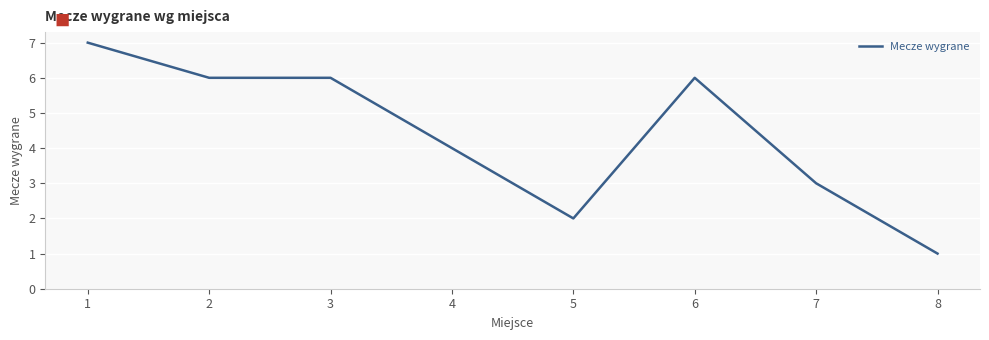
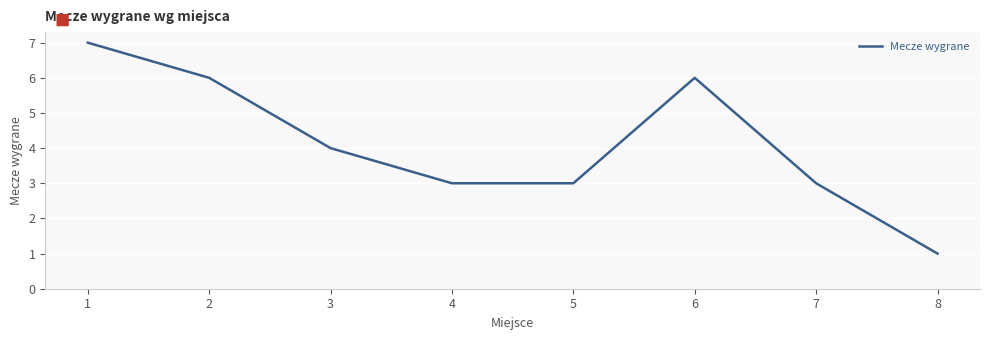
3: 6 -> 4
4: 4 -> 3
5: 2 -> 3
